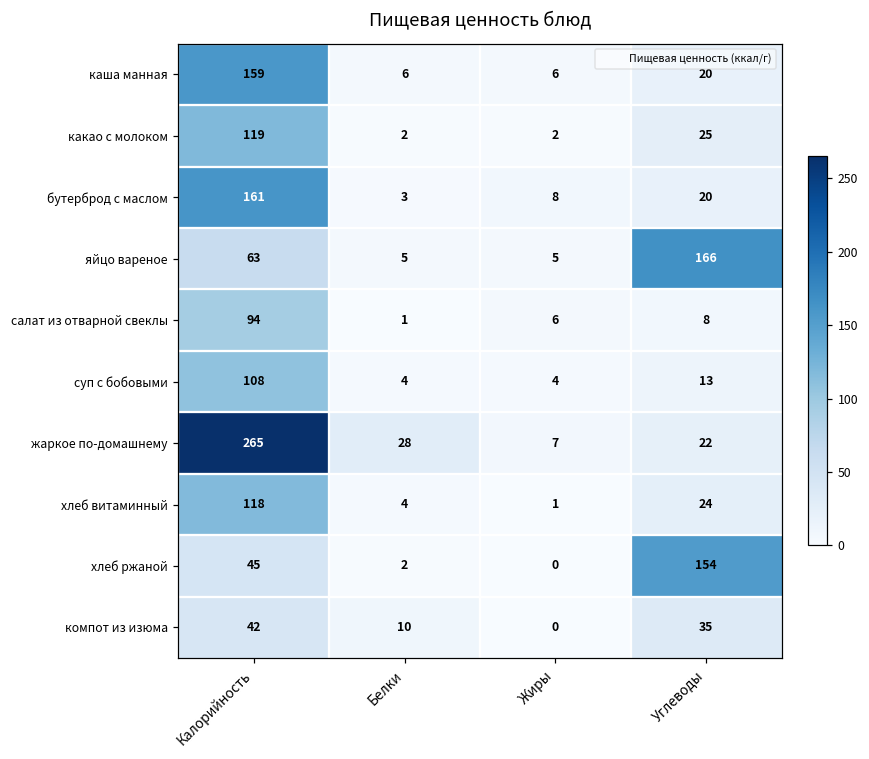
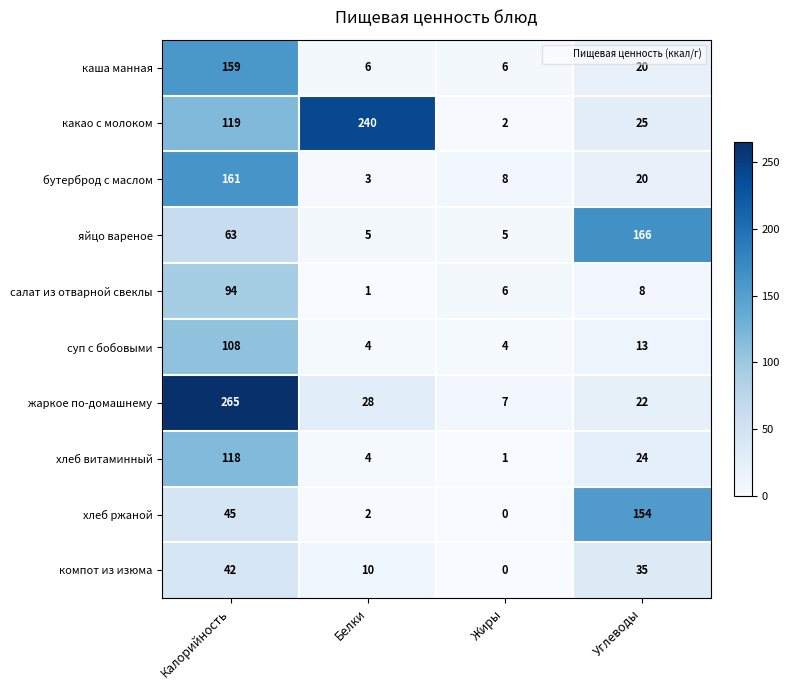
какао с молоком, Белки: 2 -> 240
